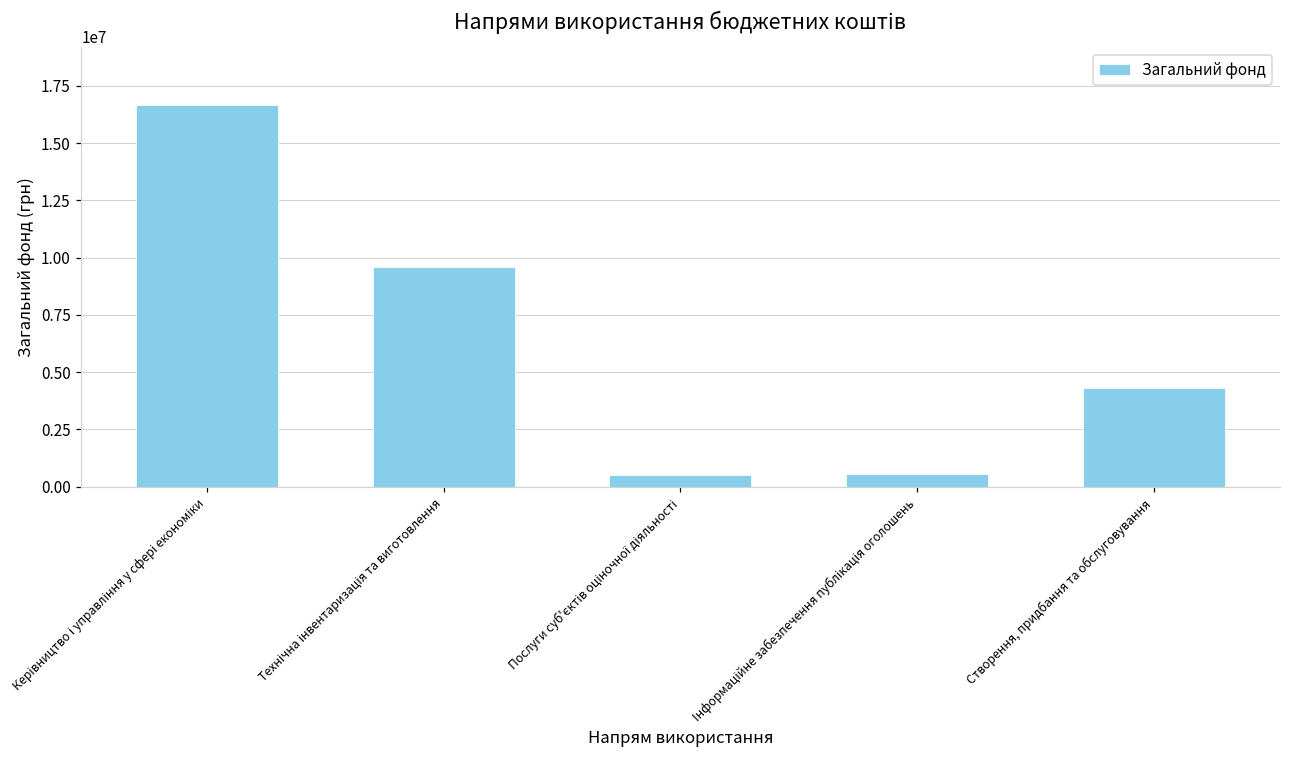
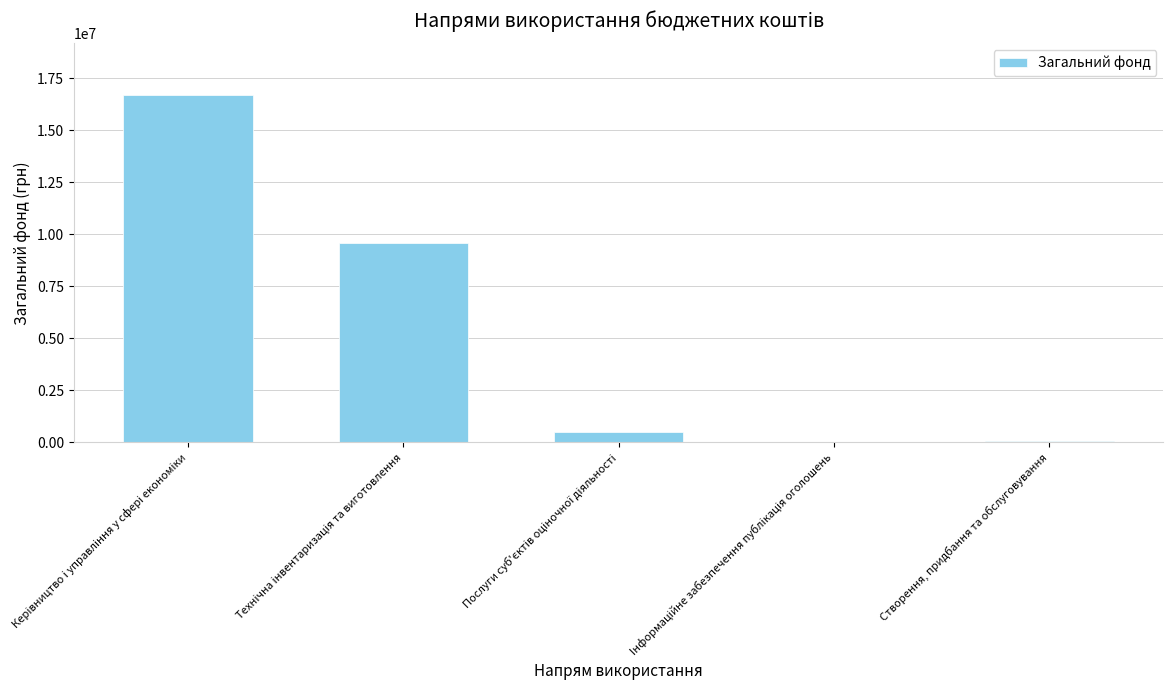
Інформаційне забезпечення публікація оголошень: 500000 -> 0
Створення, придбання та обслуговування: 4300000 -> 100000
